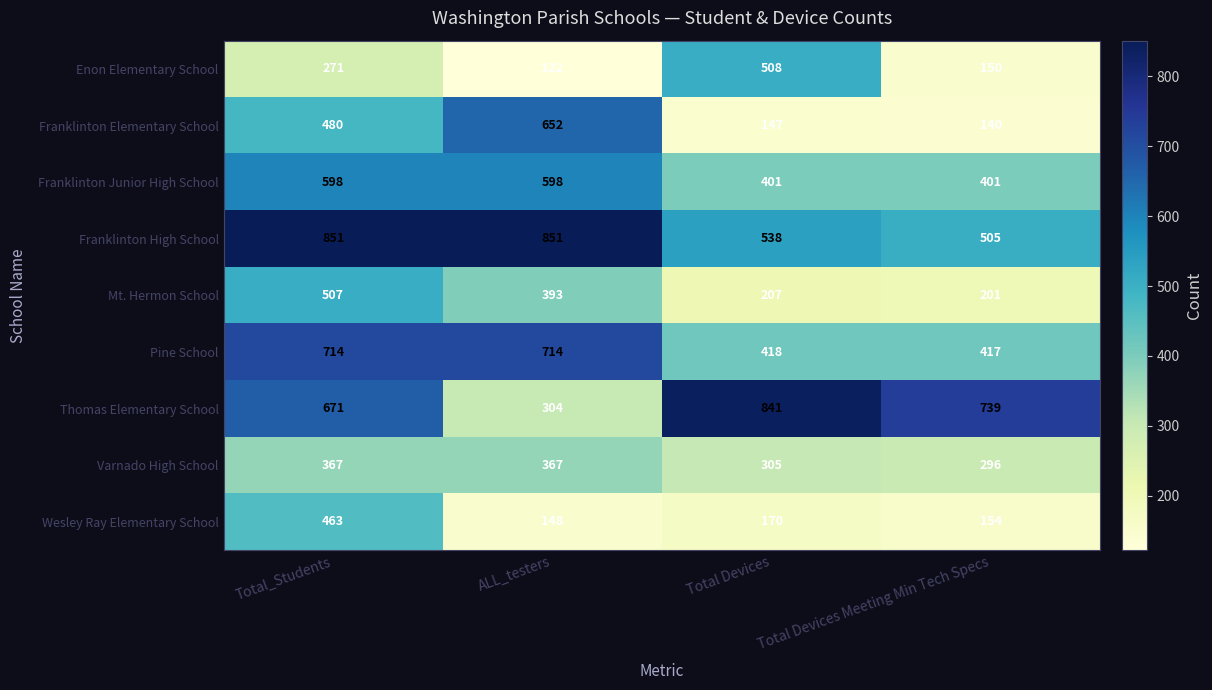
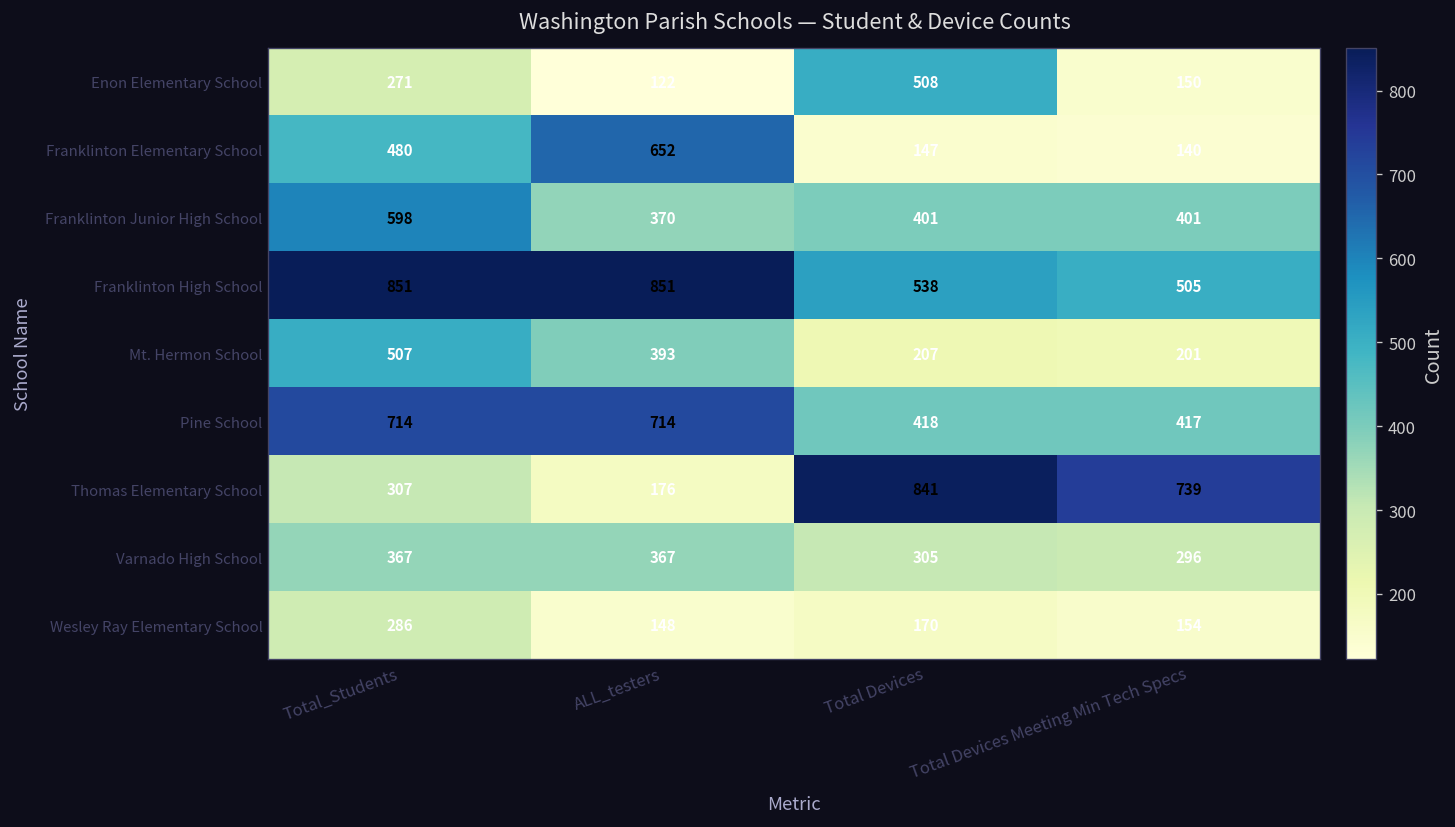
Franklinton Junior High School, ALL_testers: 598 -> 370
Thomas Elementary School, Total_Students: 671 -> 307
Thomas Elementary School, ALL_testers: 304 -> 176
Wesley Ray Elementary School, Total_Students: 463 -> 286
